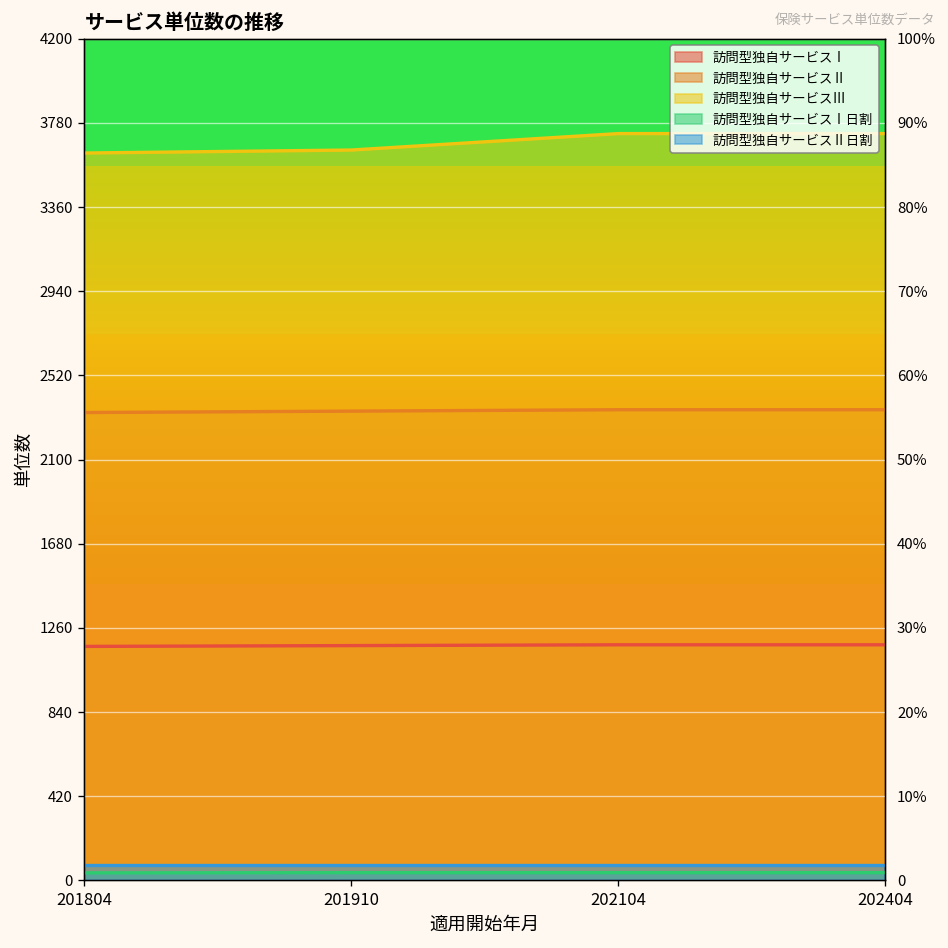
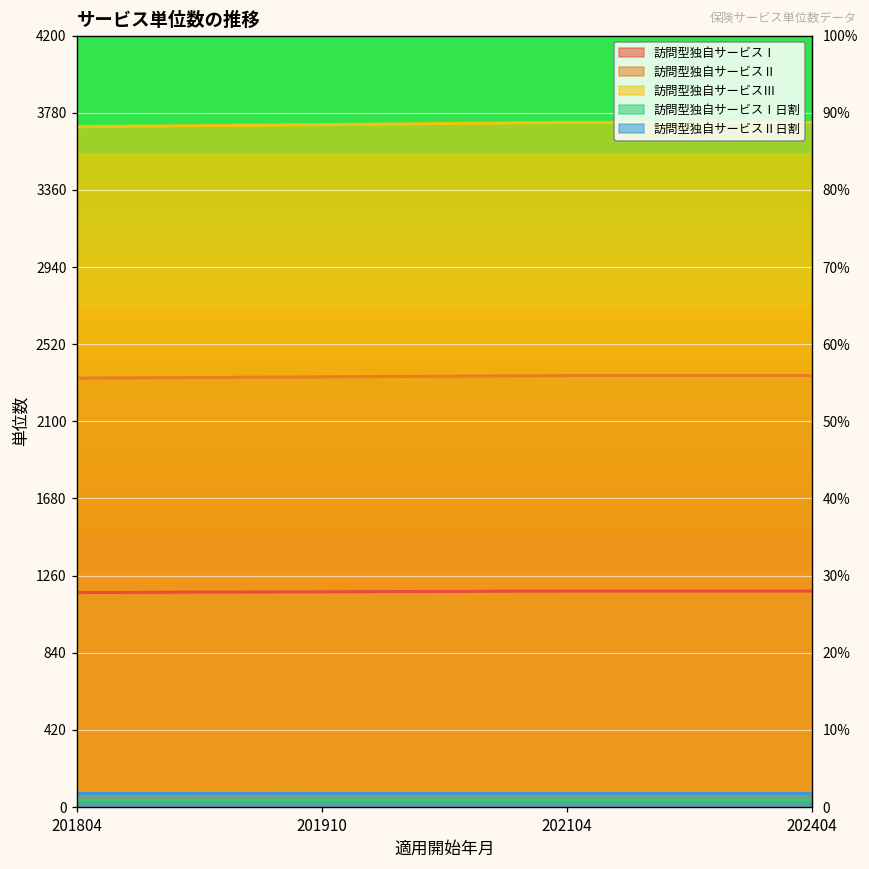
訪問型独自サービスⅢ, 201804: 3630 -> 3700
訪問型独自サービスⅢ, 201910: 3650 -> 3720
